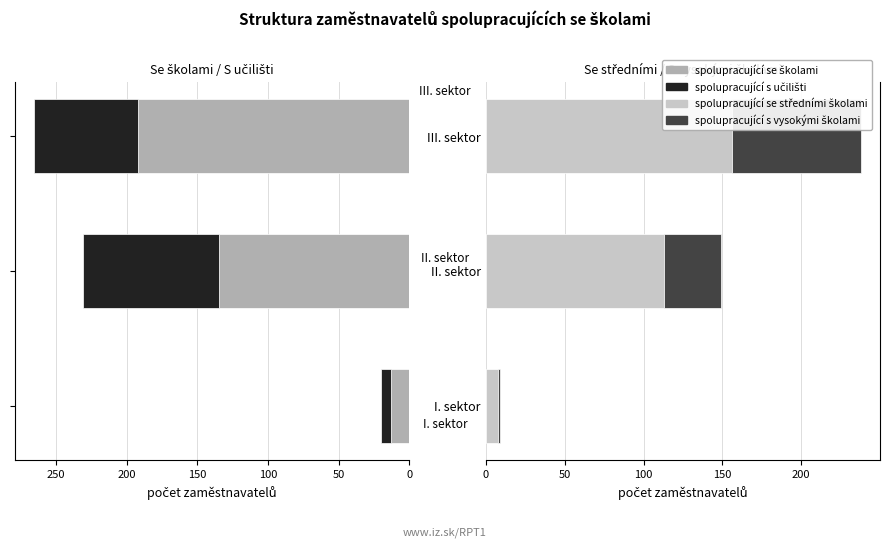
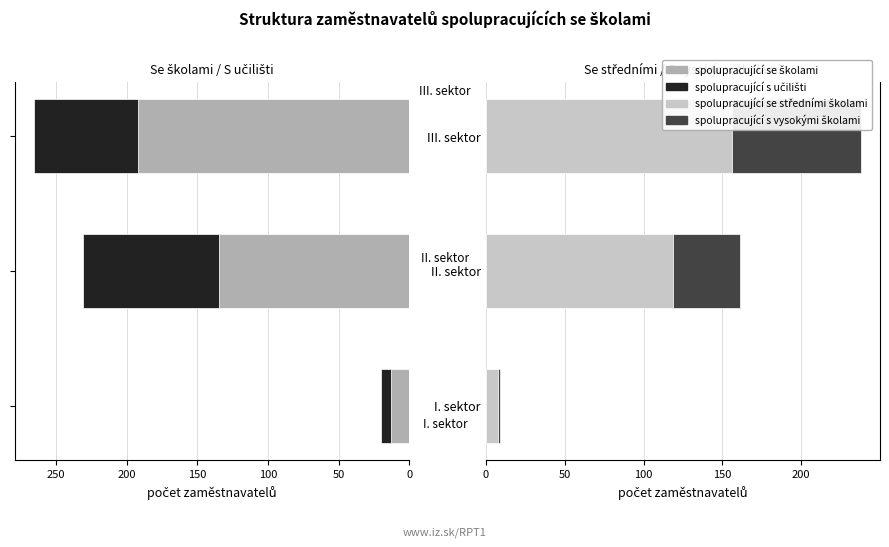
Se středními / S vysokými školami, spolupracující se středními školami, II. sektor: 113 -> 119
Se středními / S vysokými školami, spolupracující s vysokými školami, II. sektor: 36 -> 42
